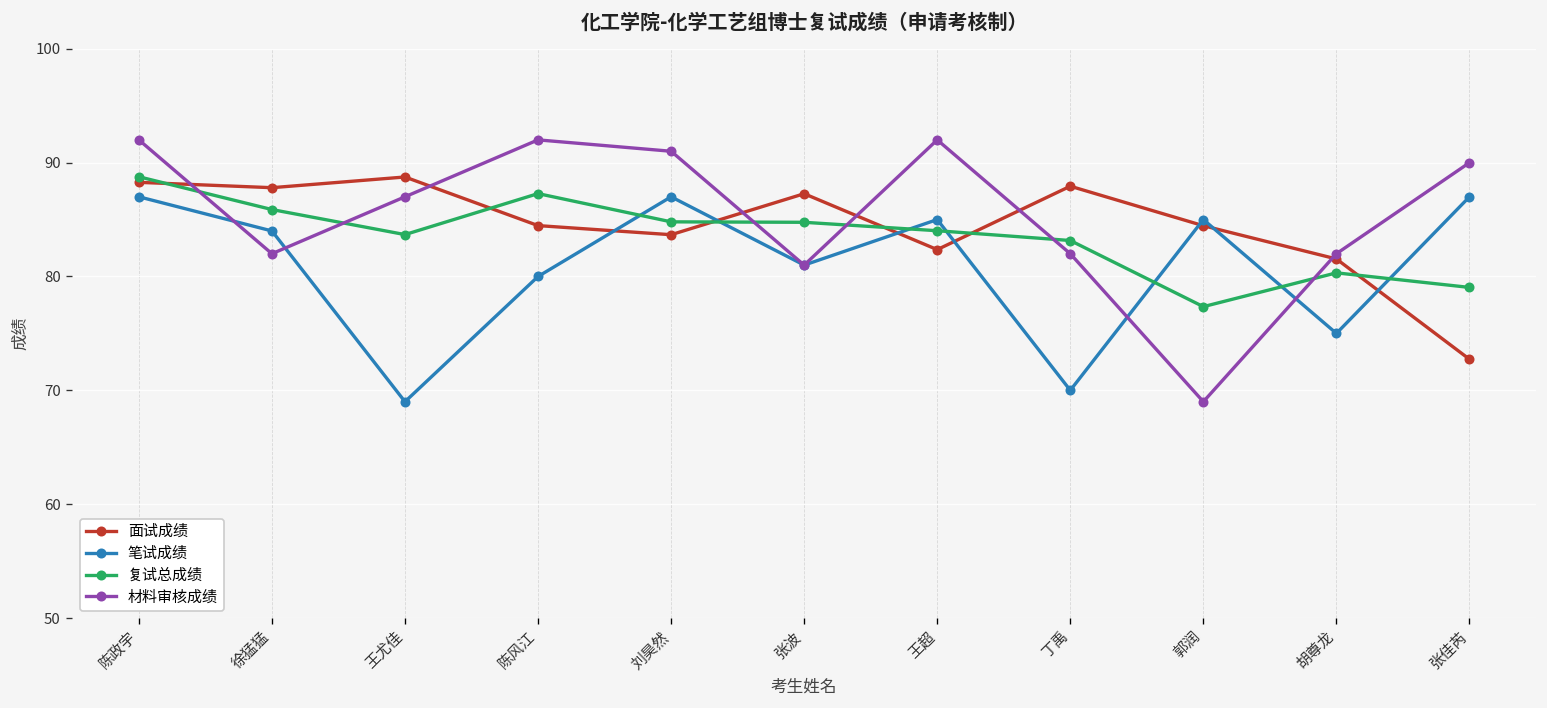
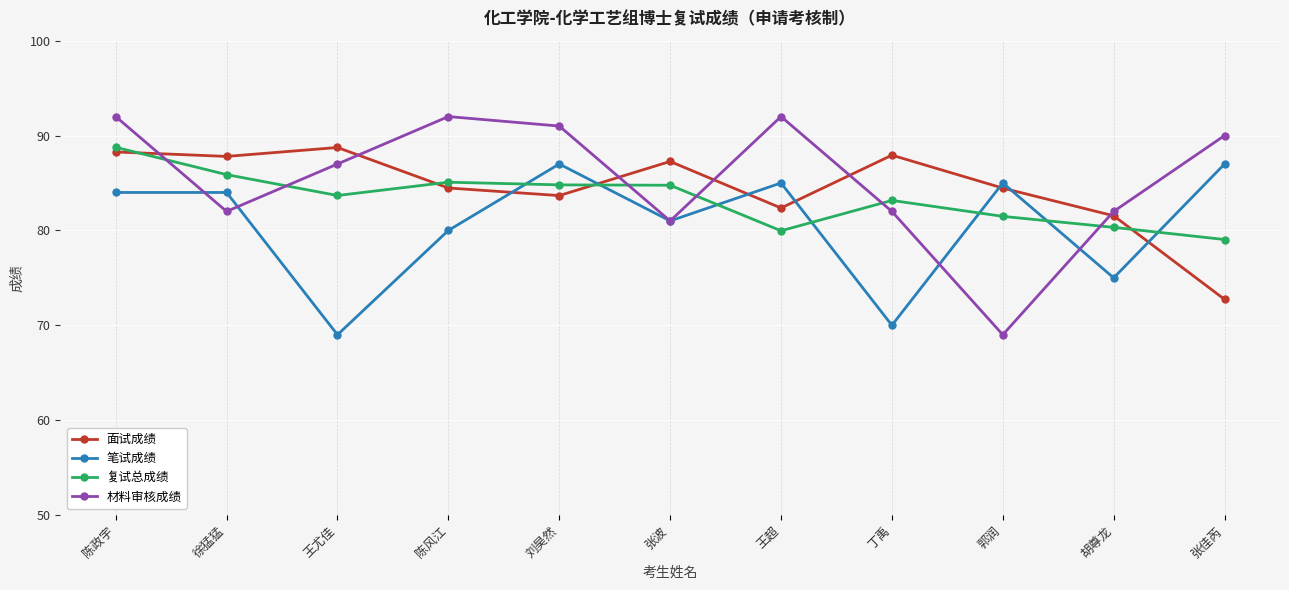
笔试成绩, 陈政宇: 87 -> 84
复试总成绩, 陈风江: 87 -> 85
复试总成绩, 王超: 84 -> 80
复试总成绩, 郭润: 77 -> 81
